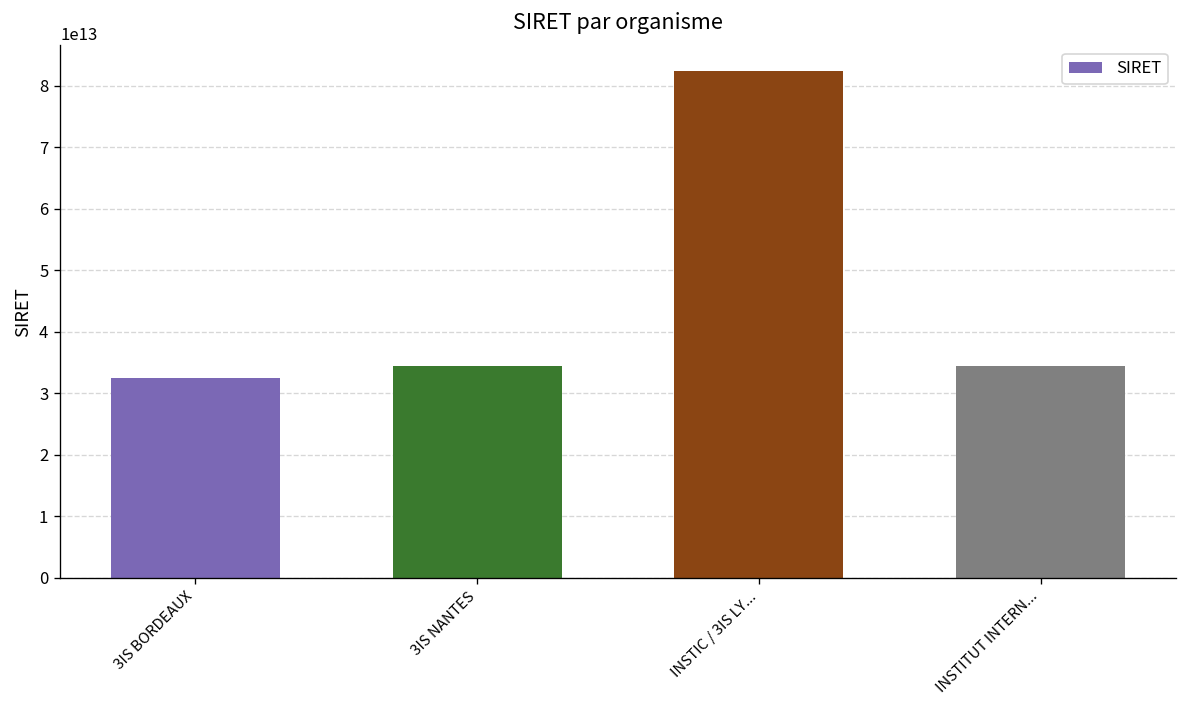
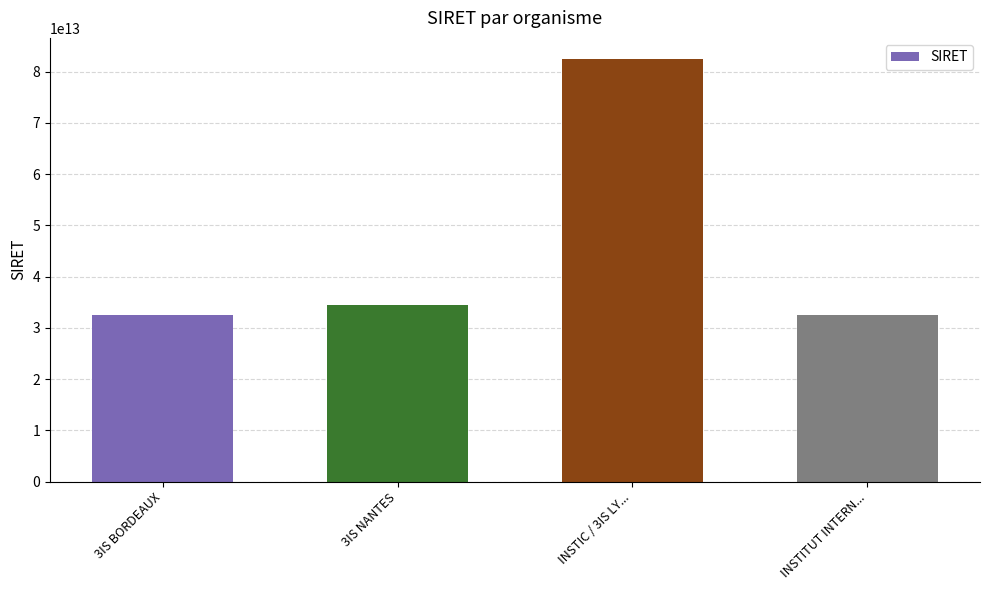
INSTITUT INTERN...: 35000000000000 -> 32000000000000
